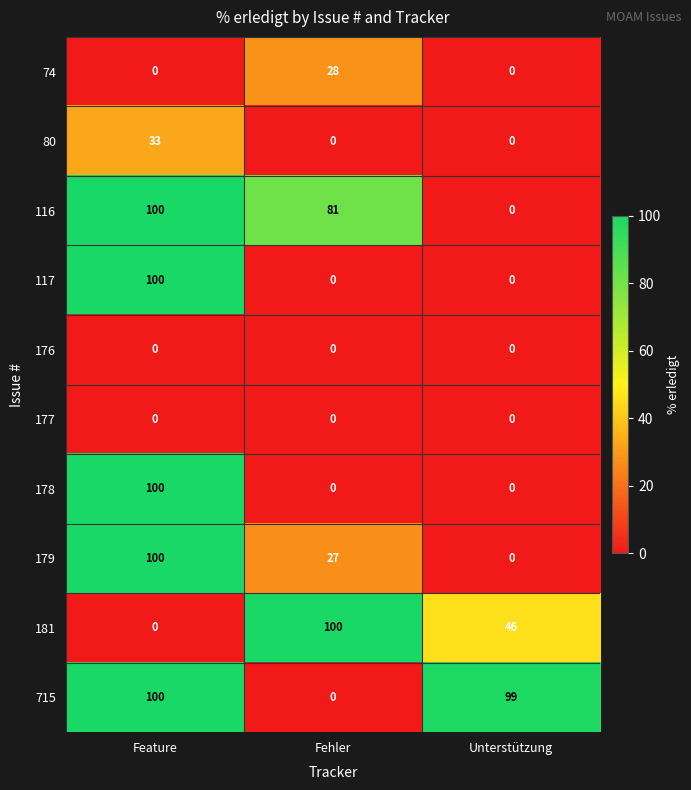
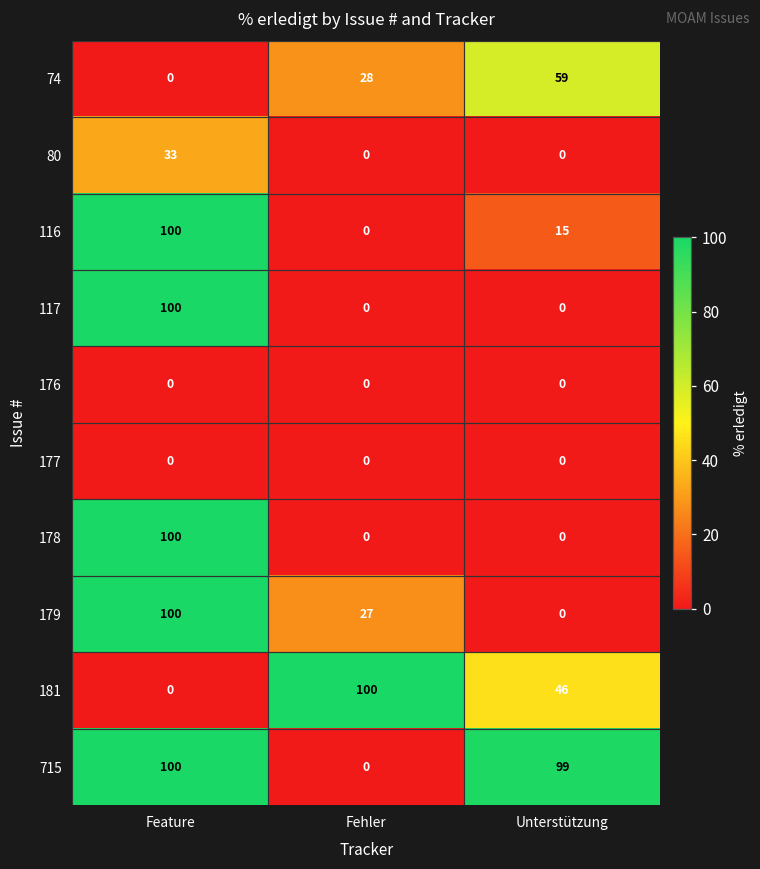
74, Unterstützung: 0 -> 59
116, Fehler: 81 -> 0
116, Unterstützung: 0 -> 15
